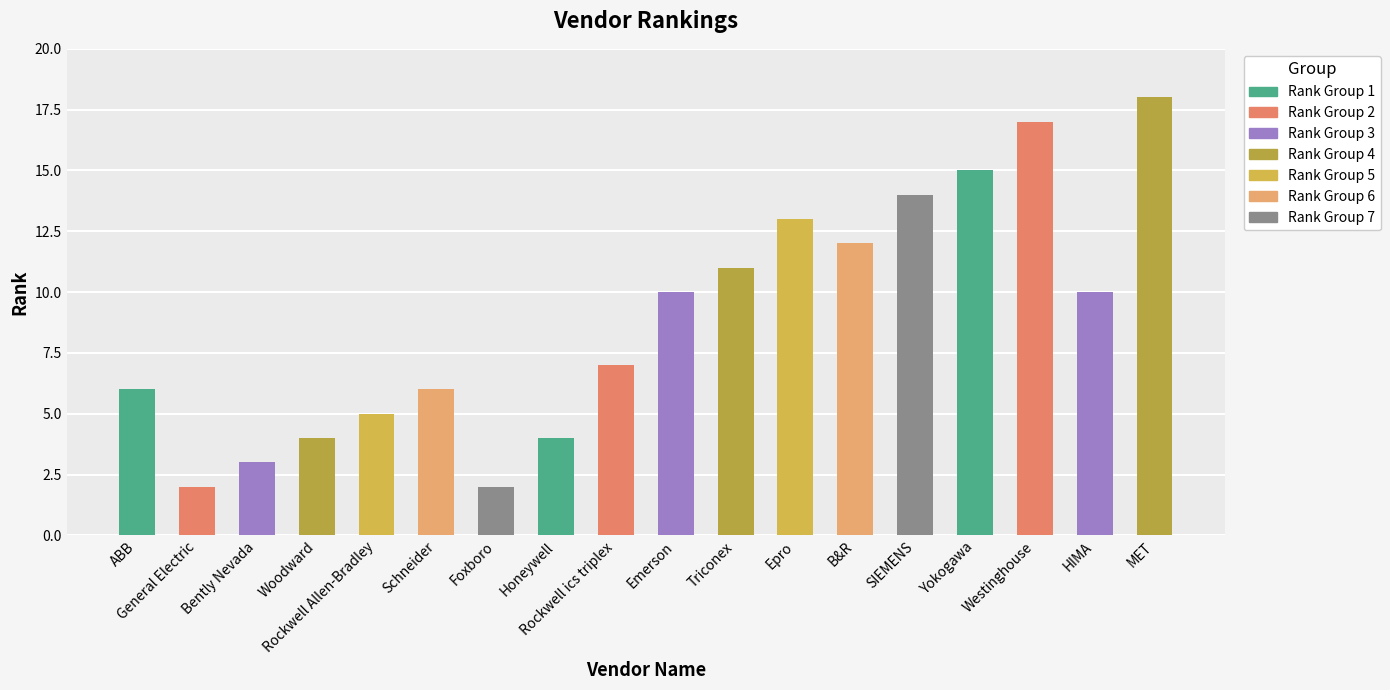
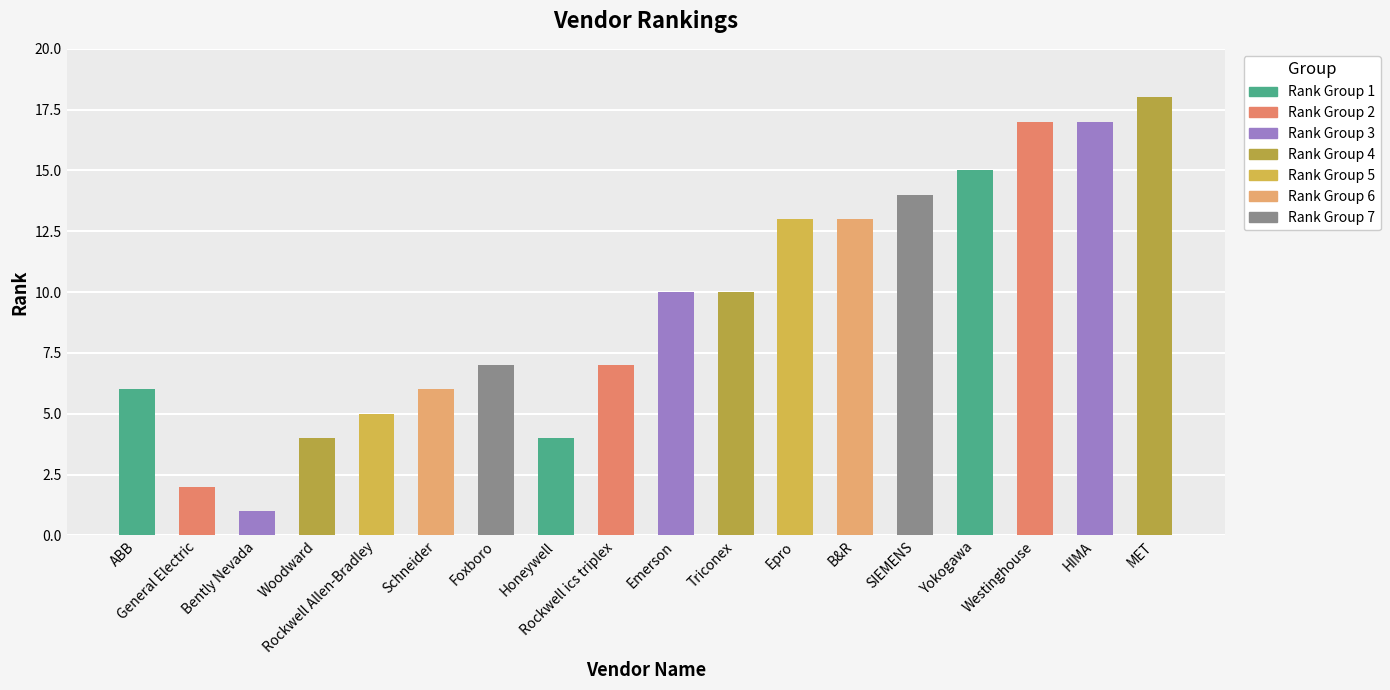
Bently Nevada: 3 -> 1
Foxboro: 2 -> 7
Triconex: 11 -> 10
B&R: 12 -> 13
HIMA: 10 -> 17
